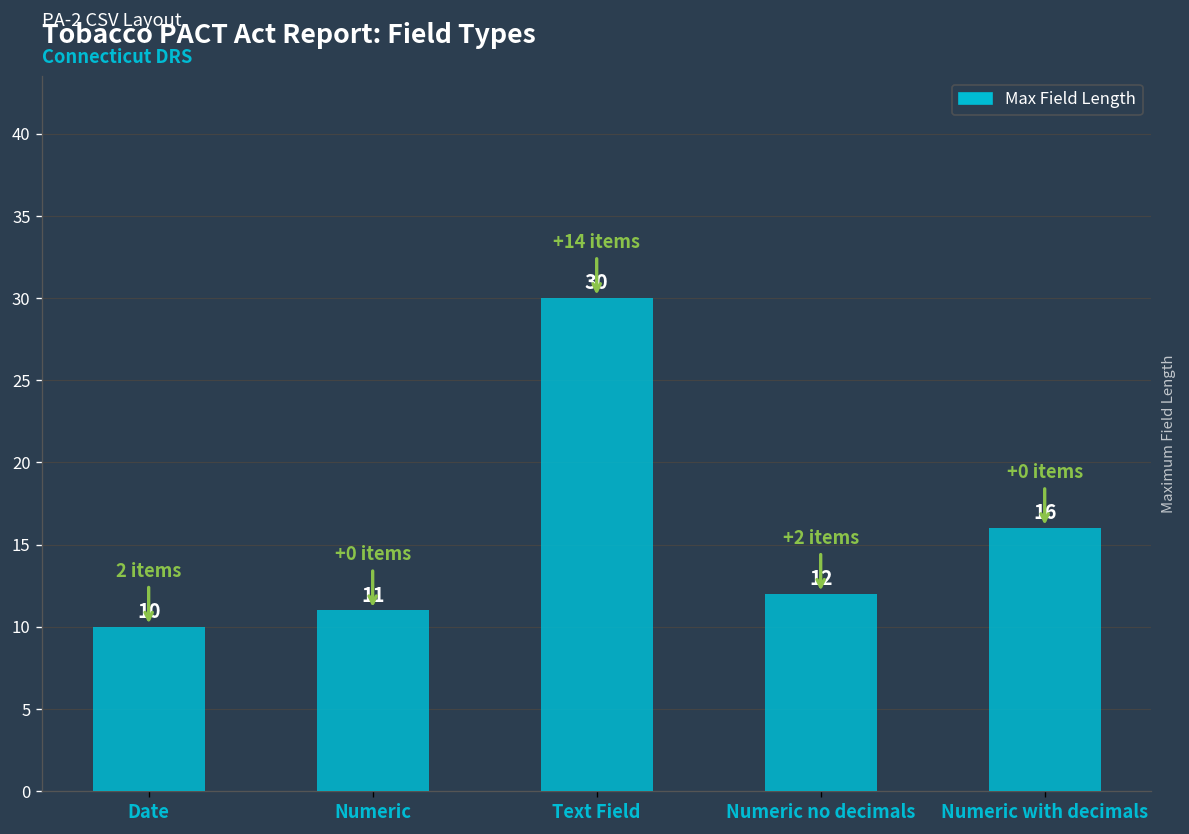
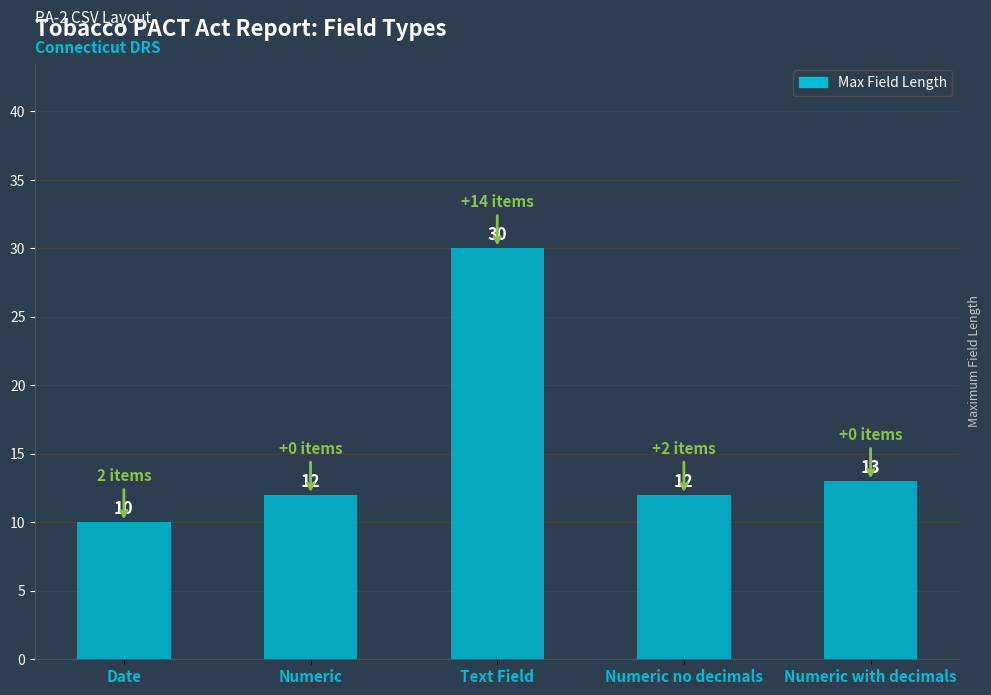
Numeric: 11 -> 12
Numeric with decimals: 16 -> 13
